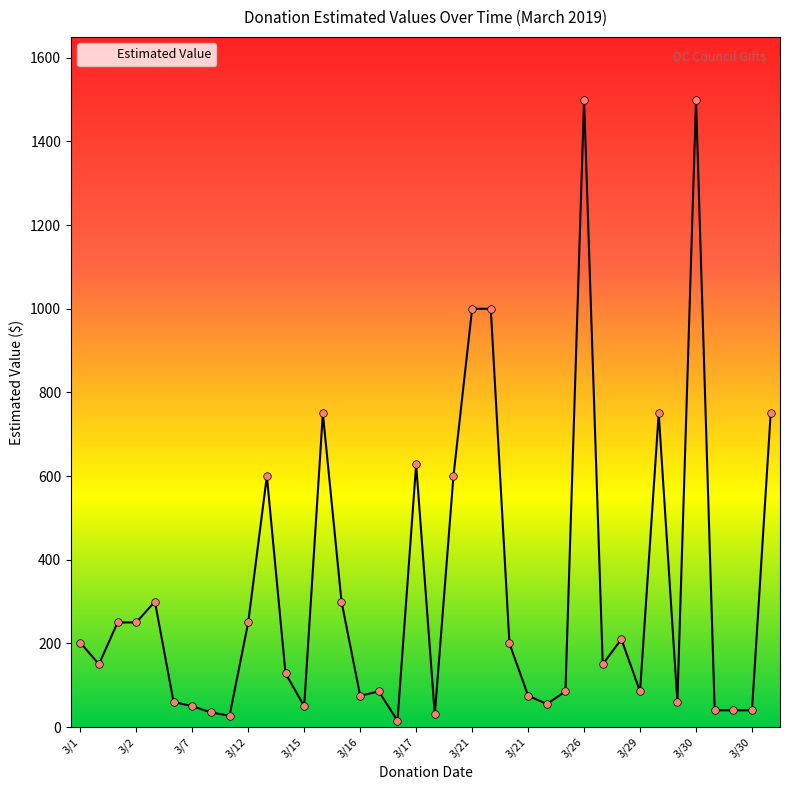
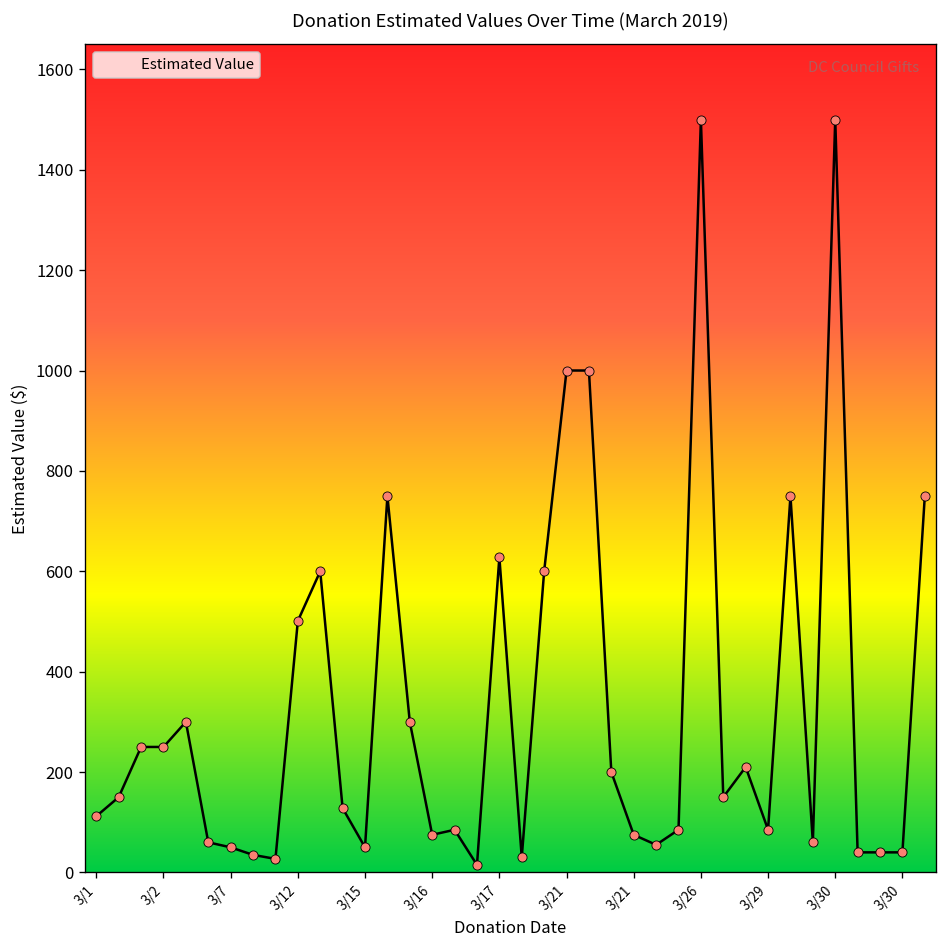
3/1: 200 -> 110
3/12: 250 -> 500
